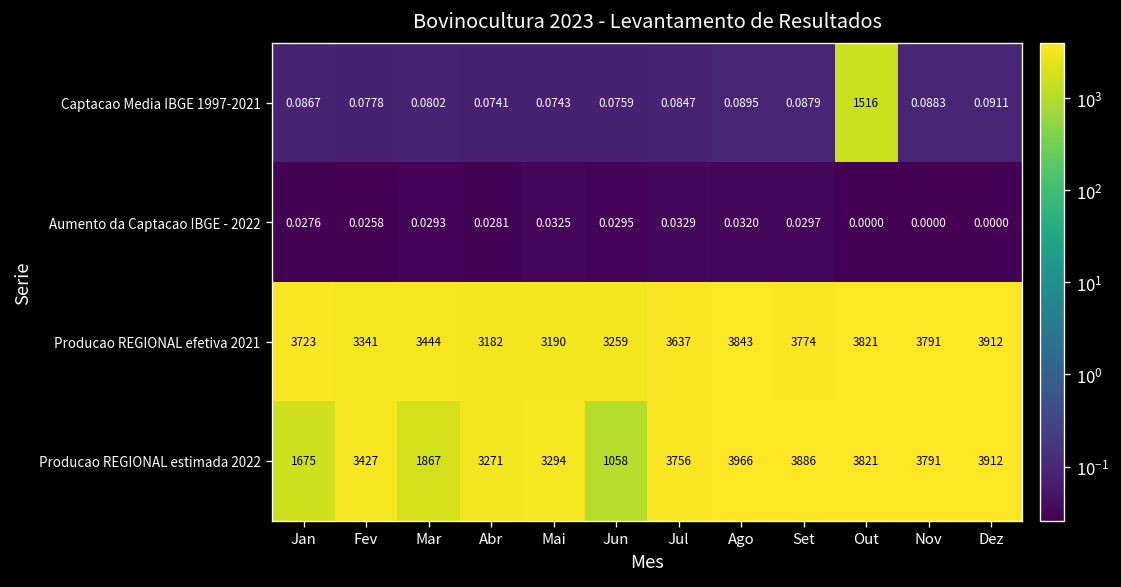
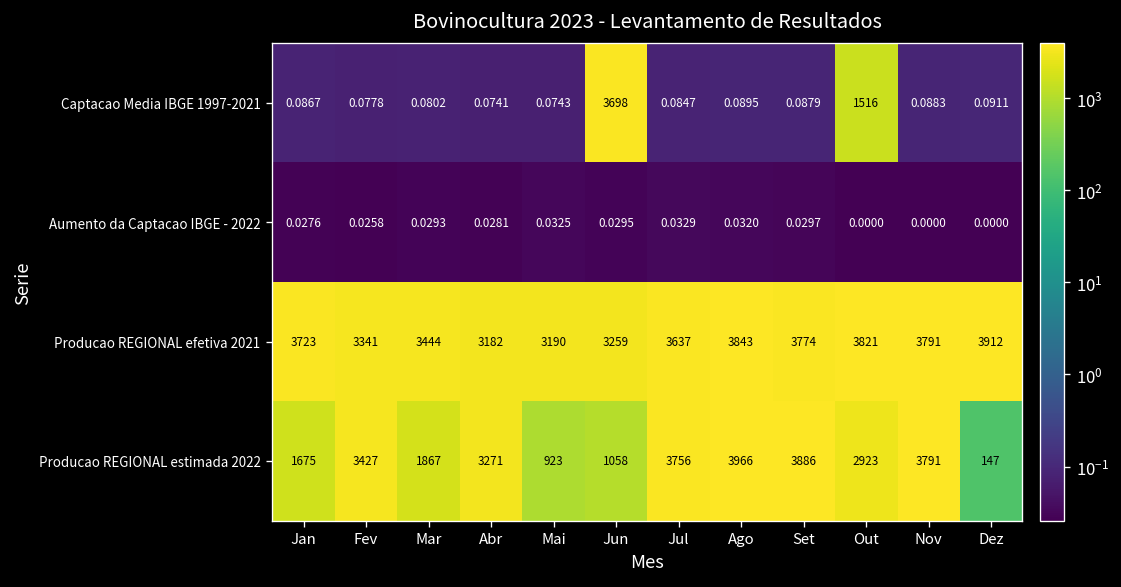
Captacao Media IBGE 1997-2021, Jun: 0.0759 -> 3698
Producao REGIONAL estimada 2022, Mai: 3294 -> 923
Producao REGIONAL estimada 2022, Out: 3821 -> 2923
Producao REGIONAL estimada 2022, Dez: 3912 -> 147
